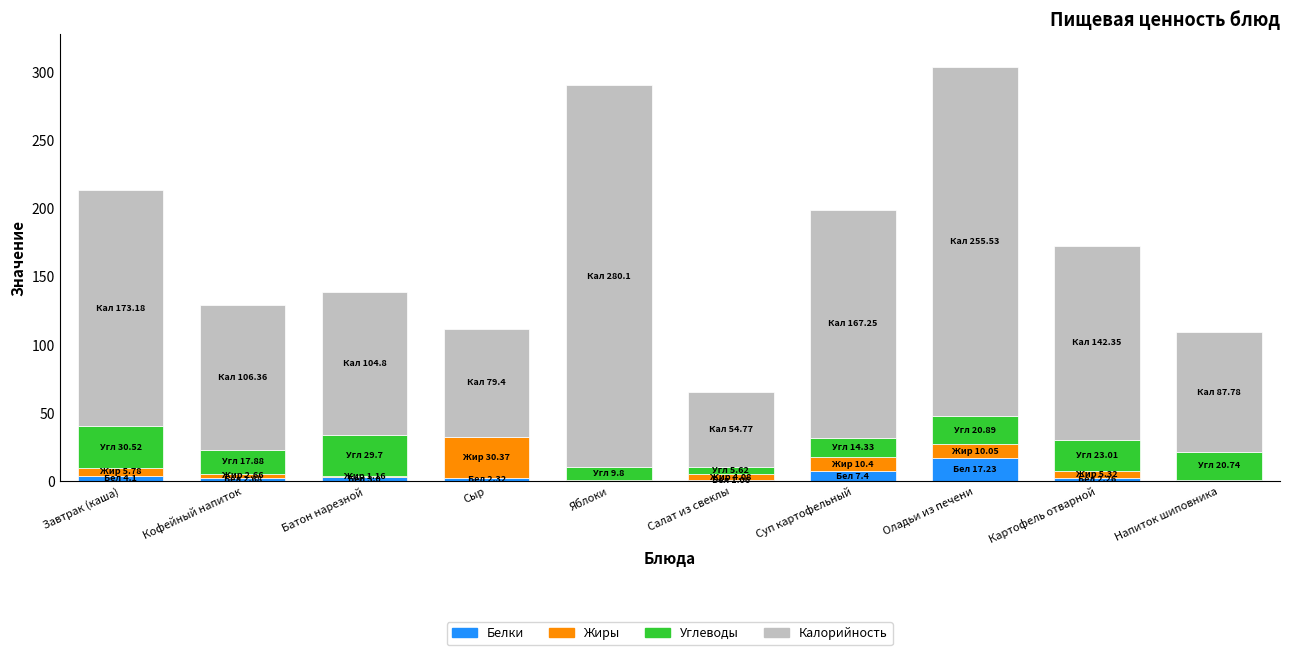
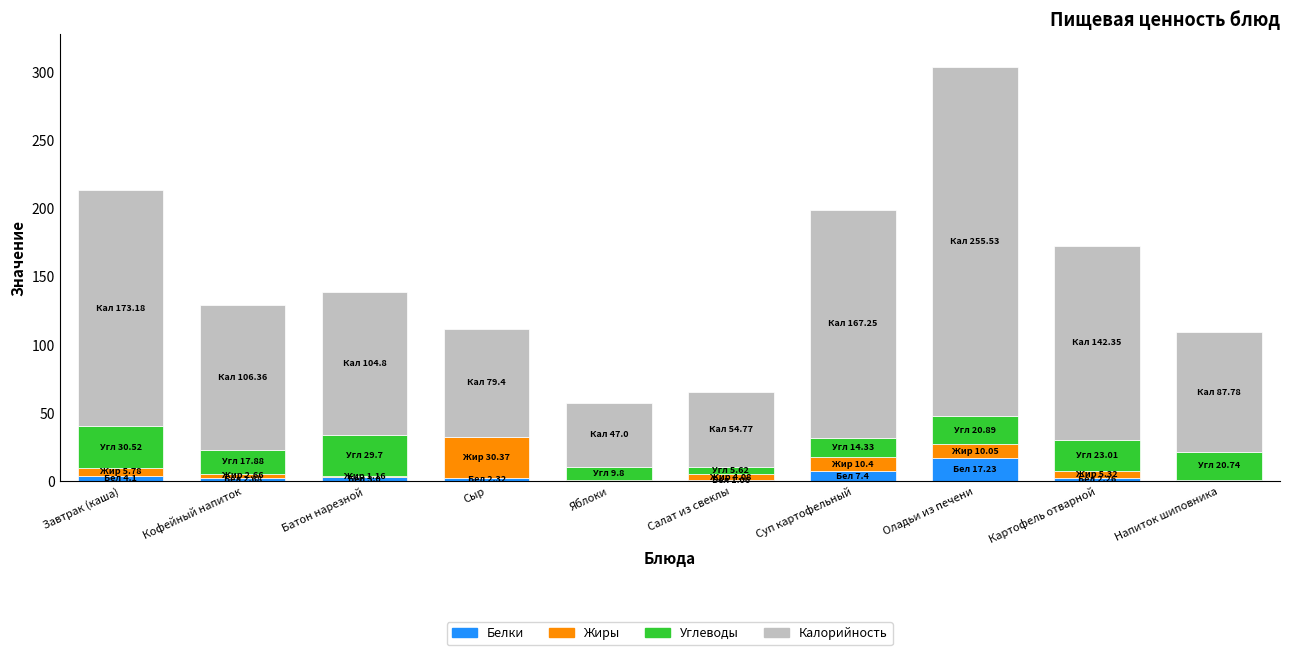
Калорийность, Яблоки: 280.1 -> 47.0
